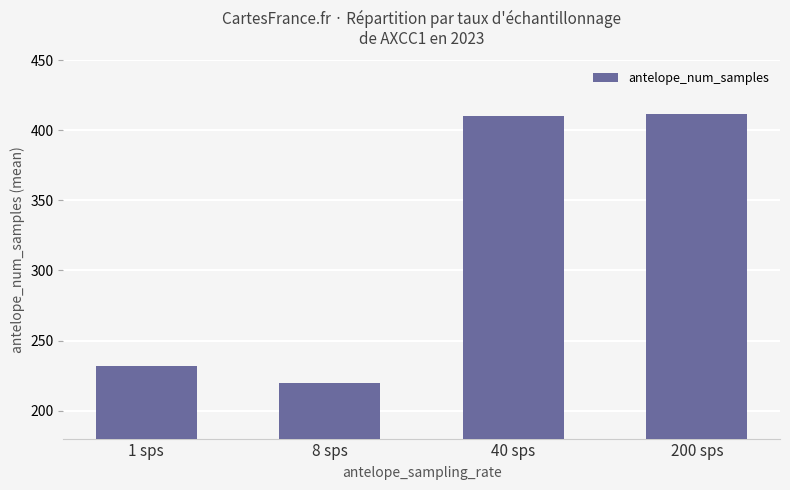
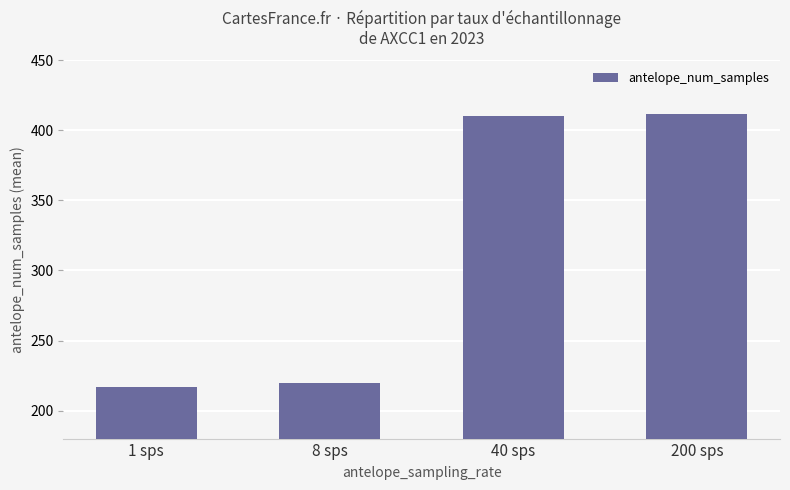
1 sps: 232 -> 217
